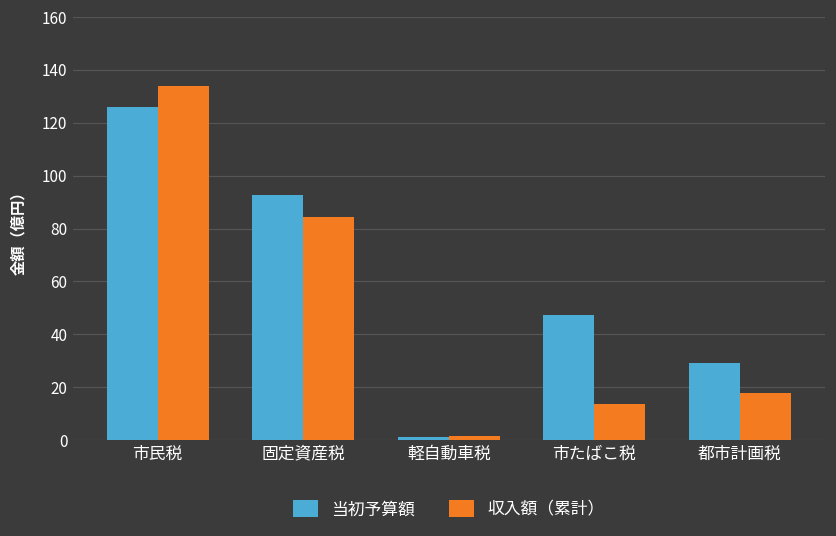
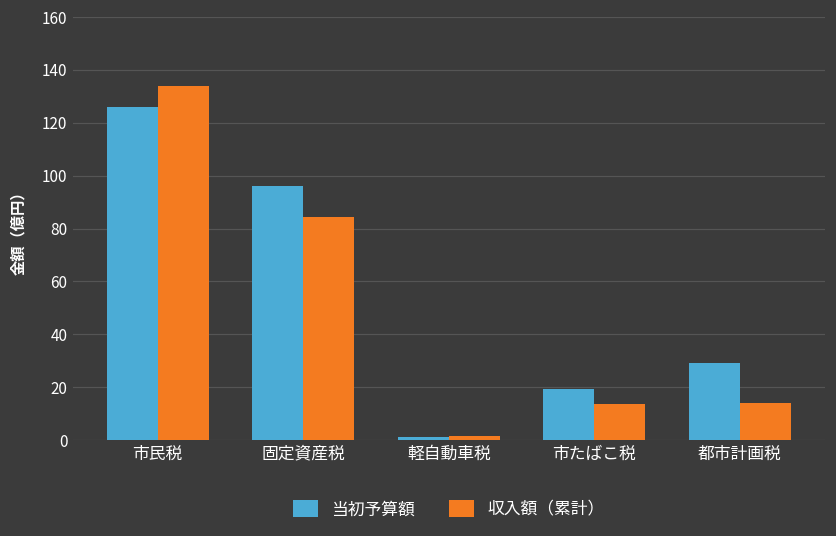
当初予算額, 固定資産税: 92 -> 96
当初予算額, 市たばこ税: 47 -> 19
収入額（累計）, 都市計画税: 18 -> 14
